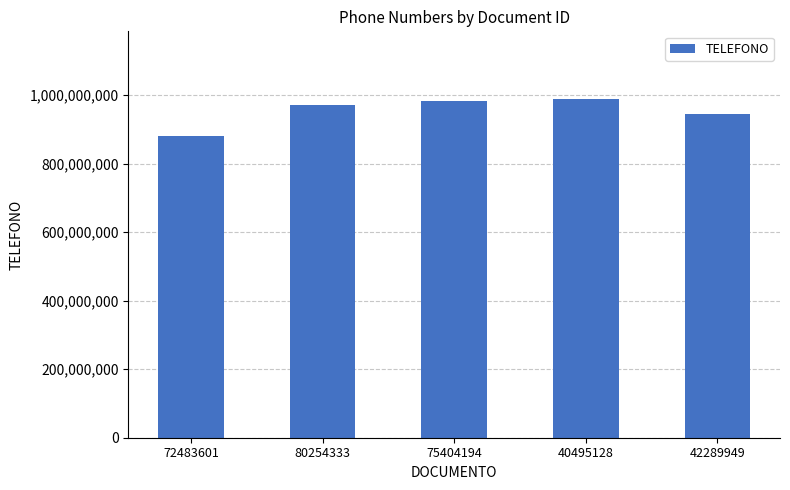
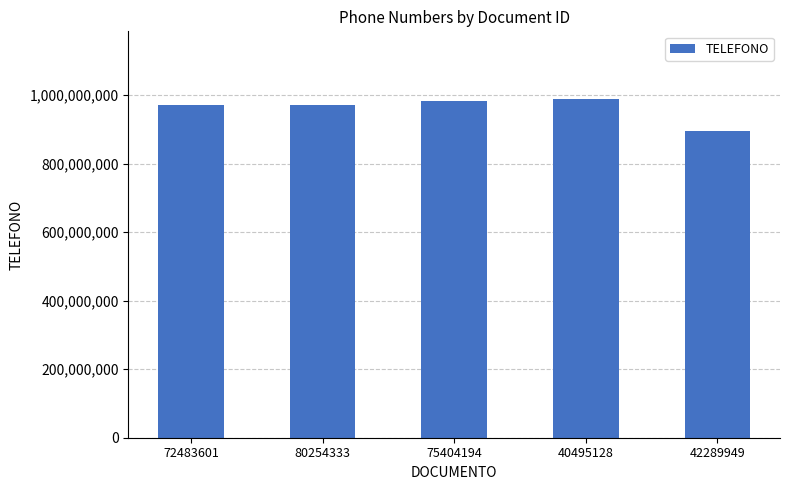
72483601: 880,000,000 -> 970,000,000
42289949: 940,000,000 -> 890,000,000
